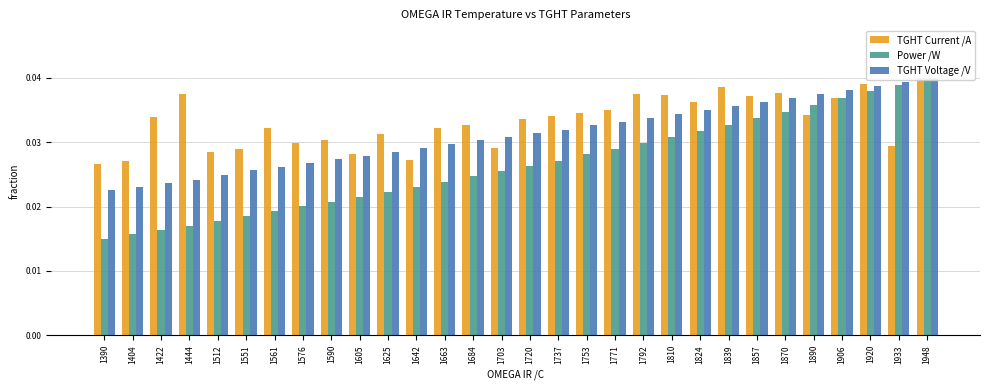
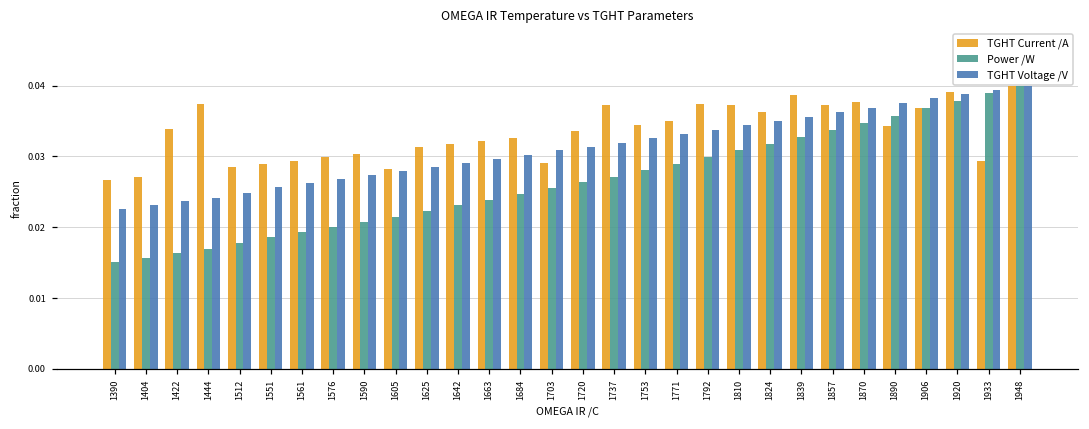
TGHT Current /A, 1561: 0.032 -> 0.029
TGHT Current /A, 1642: 0.027 -> 0.032
TGHT Current /A, 1737: 0.034 -> 0.037
